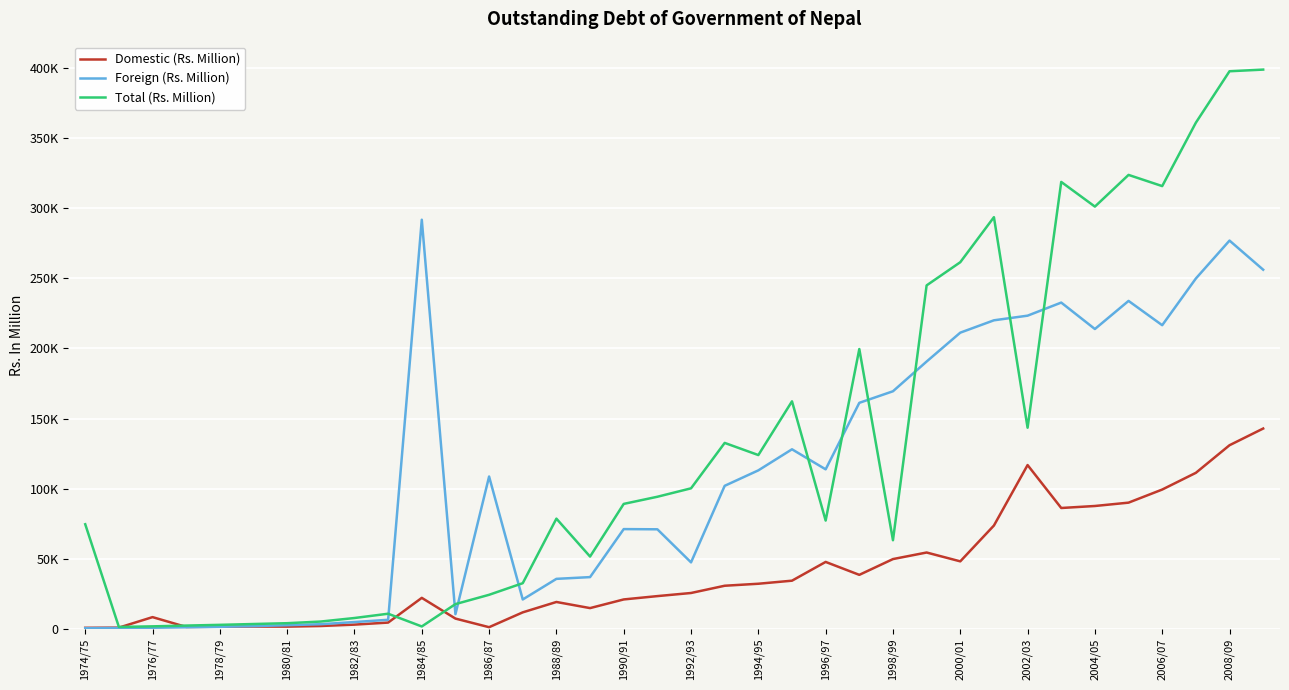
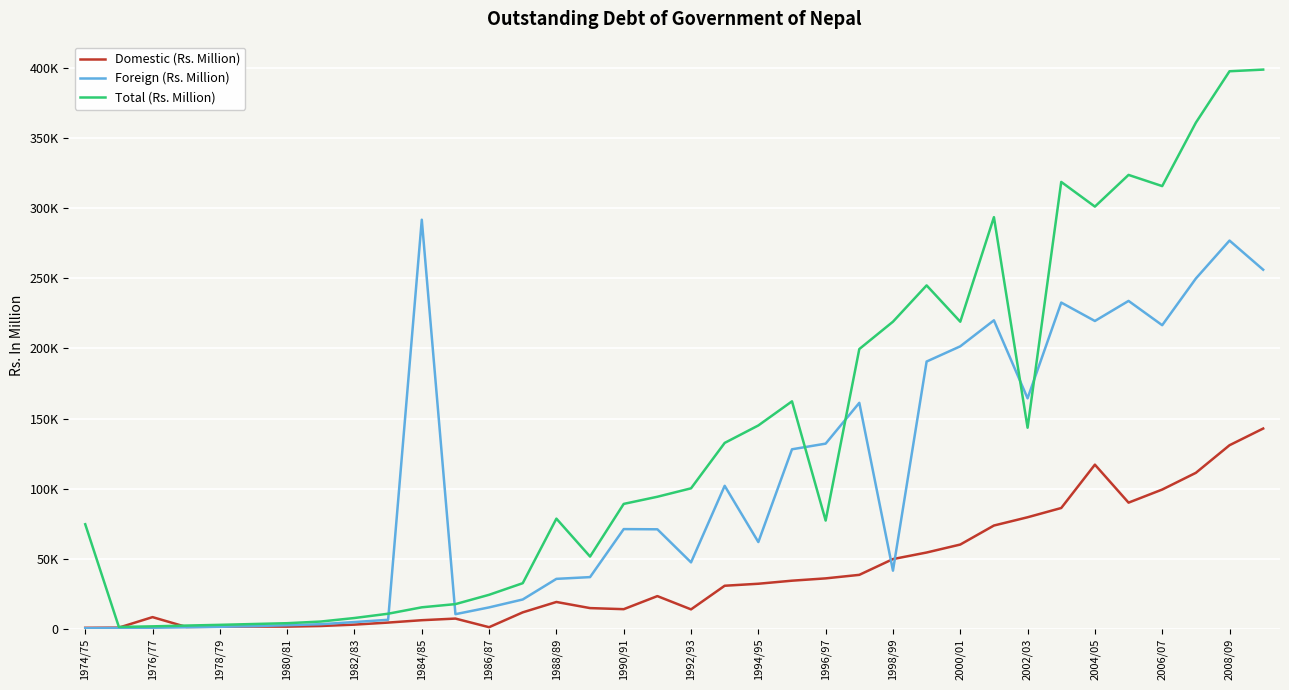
Domestic (Rs. Million), 1984/85: 22000 -> 6000
Total (Rs. Million), 1984/85: 2000 -> 15000
Foreign (Rs. Million), 1986/87: 109000 -> 15000
Domestic (Rs. Million), 1990/91: 21000 -> 14000
Domestic (Rs. Million), 1992/93: 25000 -> 14000
Foreign (Rs. Million), 1994/95: 113000 -> 62000
Total (Rs. Million), 1994/95: 124000 -> 145000
Domestic (Rs. Million), 1996/97: 48000 -> 36000
Foreign (Rs. Million), 1996/97: 114000 -> 132000
Foreign (Rs. Million), 1998/99: 169000 -> 41000
Total (Rs. Million), 1998/99: 63000 -> 219000
Domestic (Rs. Million), 2000/01: 48000 -> 60000
Foreign (Rs. Million), 2000/01: 211000 -> 202000
Total (Rs. Million), 2000/01: 262000 -> 219000
Domestic (Rs. Million), 2002/03: 117000 -> 80000
Foreign (Rs. Million), 2002/03: 223000 -> 164000
Domestic (Rs. Million), 2004/05: 88000 -> 117000
Foreign (Rs. Million), 2004/05: 214000 -> 220000
